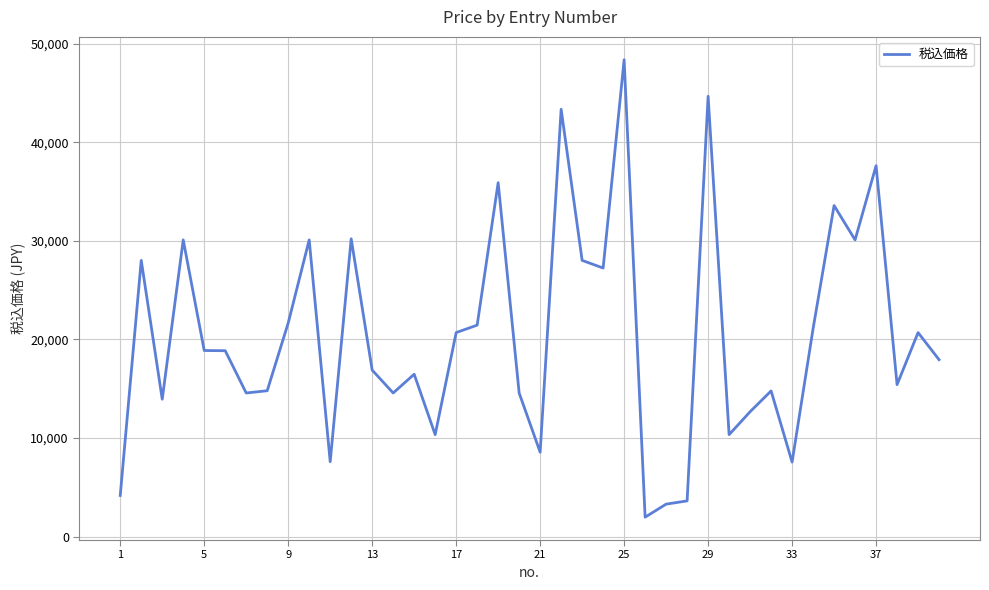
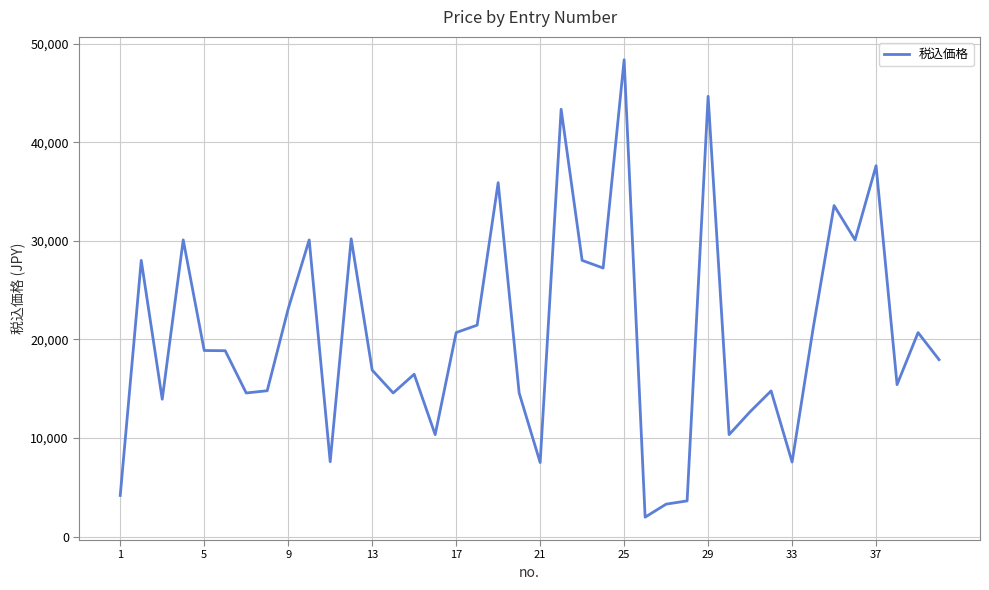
9: 22,000 -> 23,000
21: 9,000 -> 8,000
